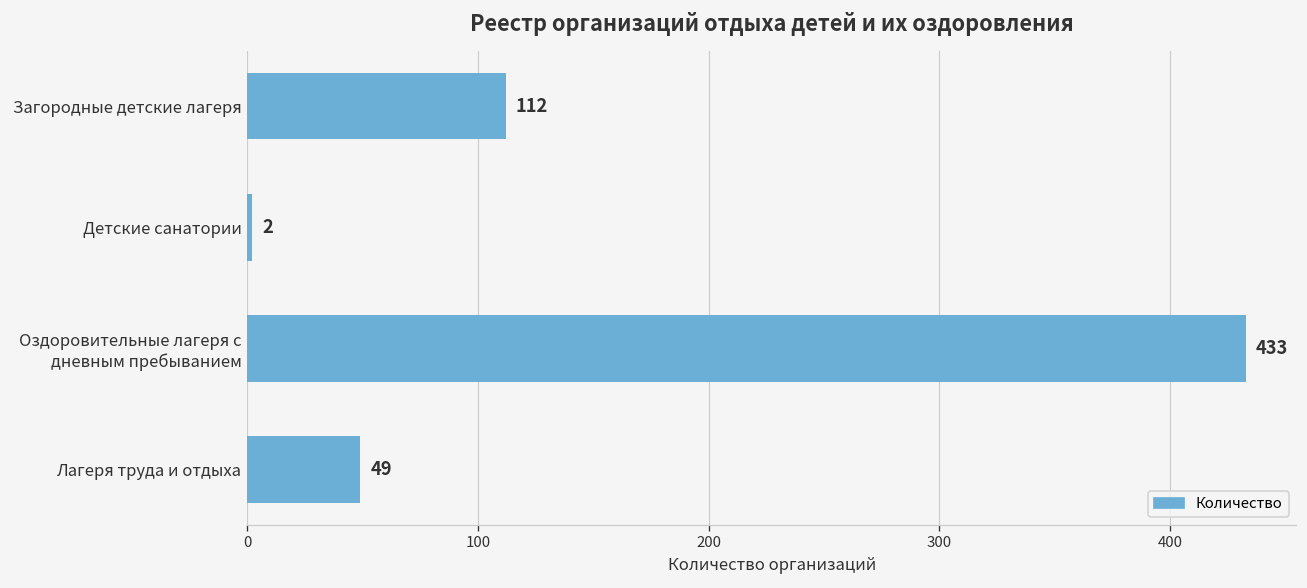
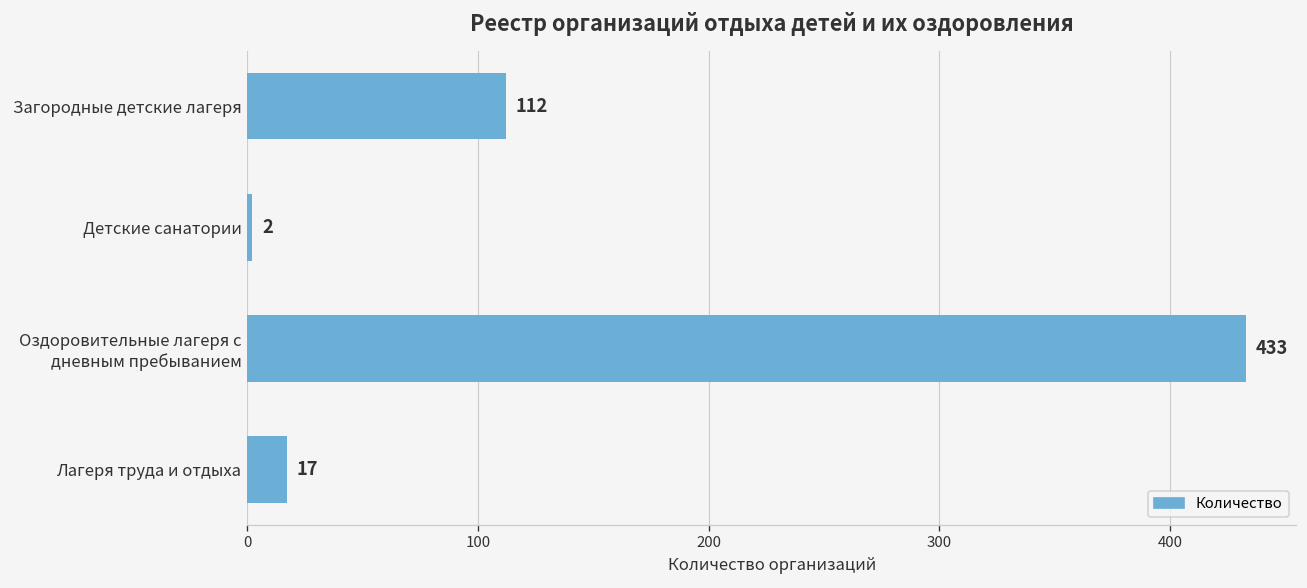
Лагеря труда и отдыха: 49 -> 17
